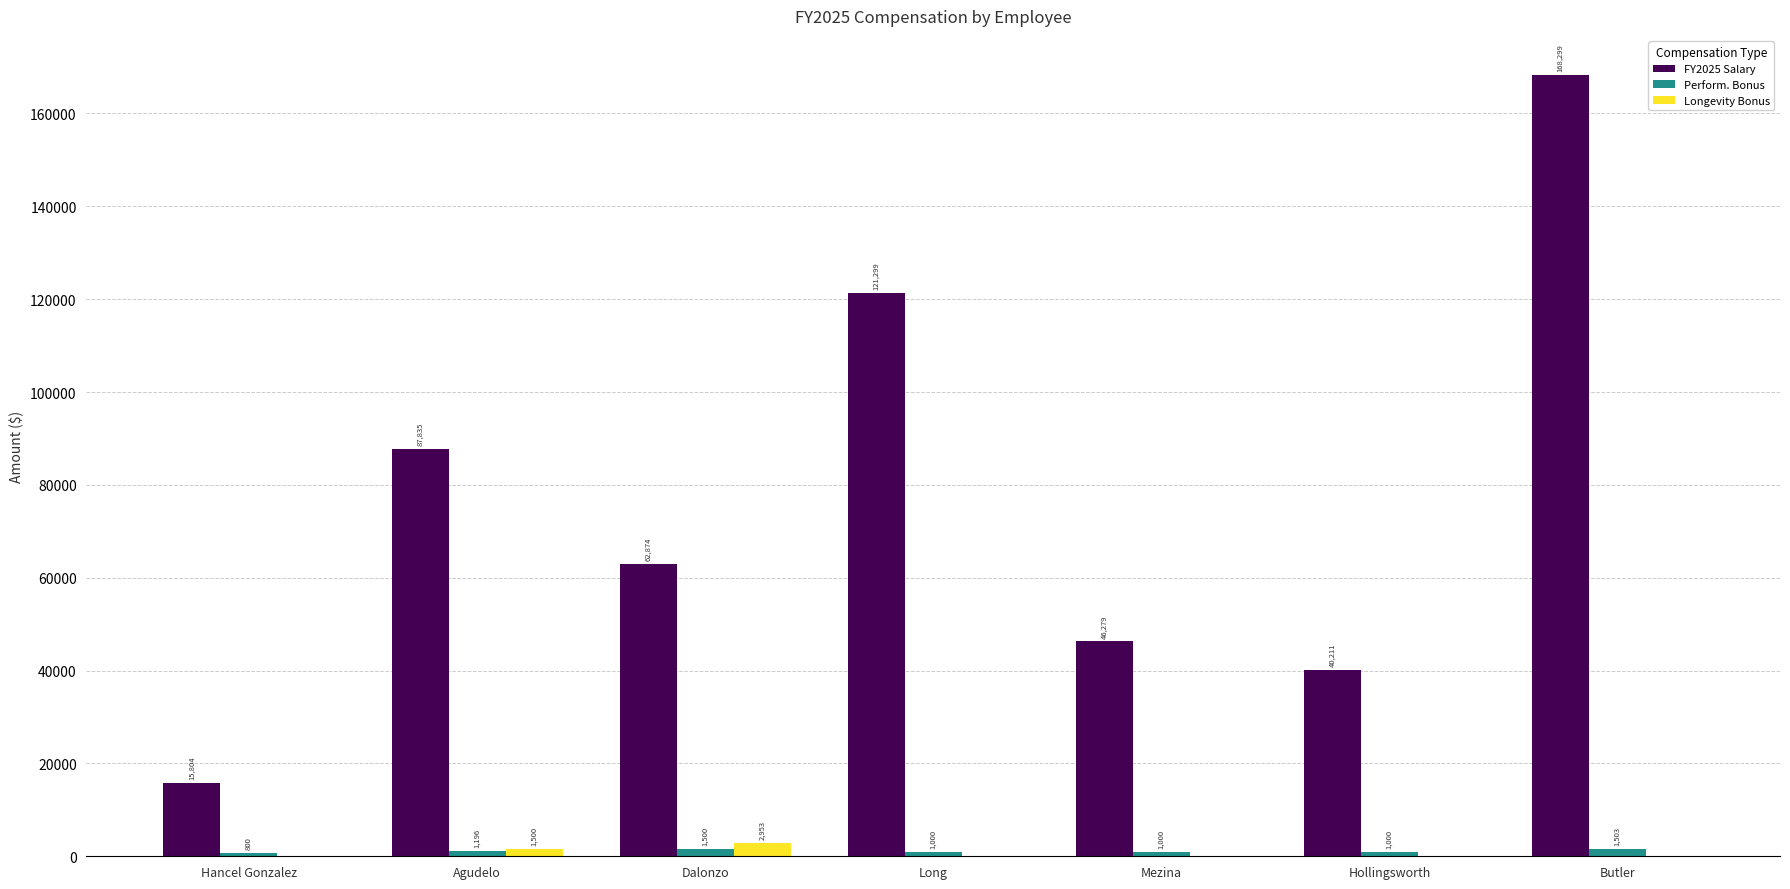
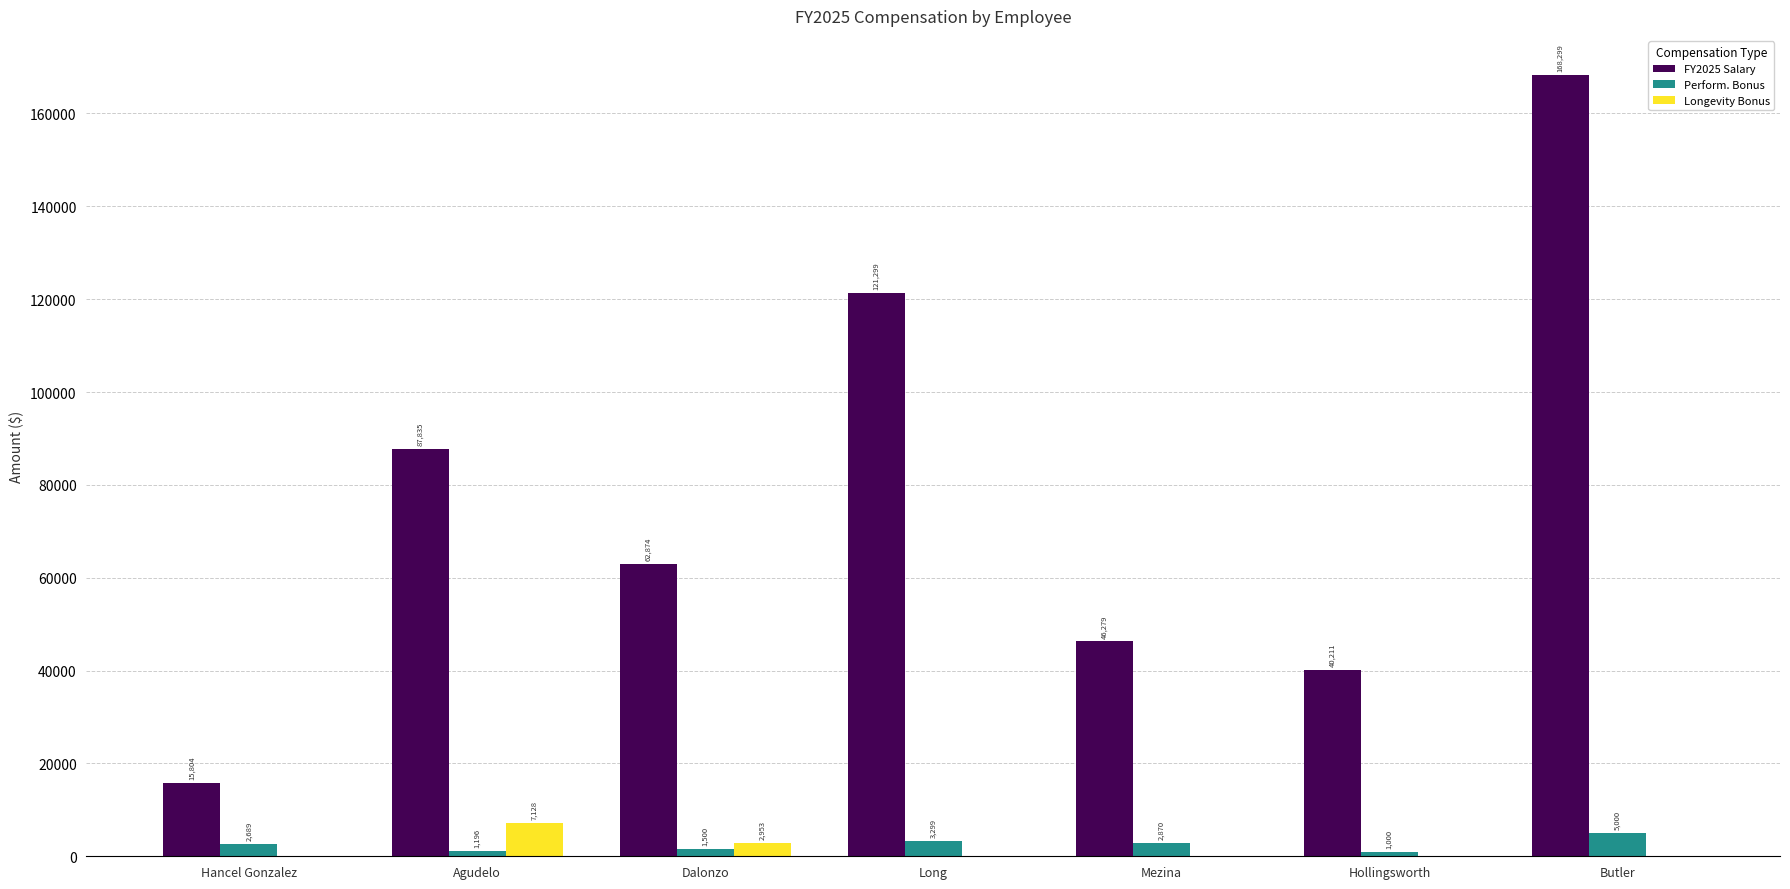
Perform. Bonus, Hancel Gonzalez: 800 -> 2,689
Longevity Bonus, Agudelo: 1,500 -> 7,128
Perform. Bonus, Long: 1,000 -> 3,299
Perform. Bonus, Mezina: 1,000 -> 2,870
Perform. Bonus, Butler: 1,503 -> 5,000
